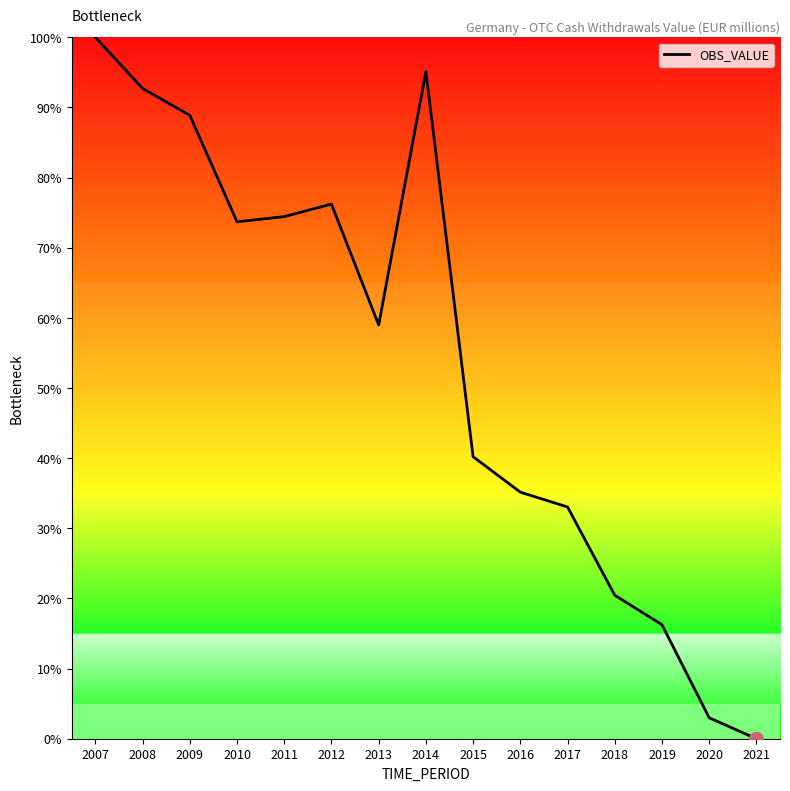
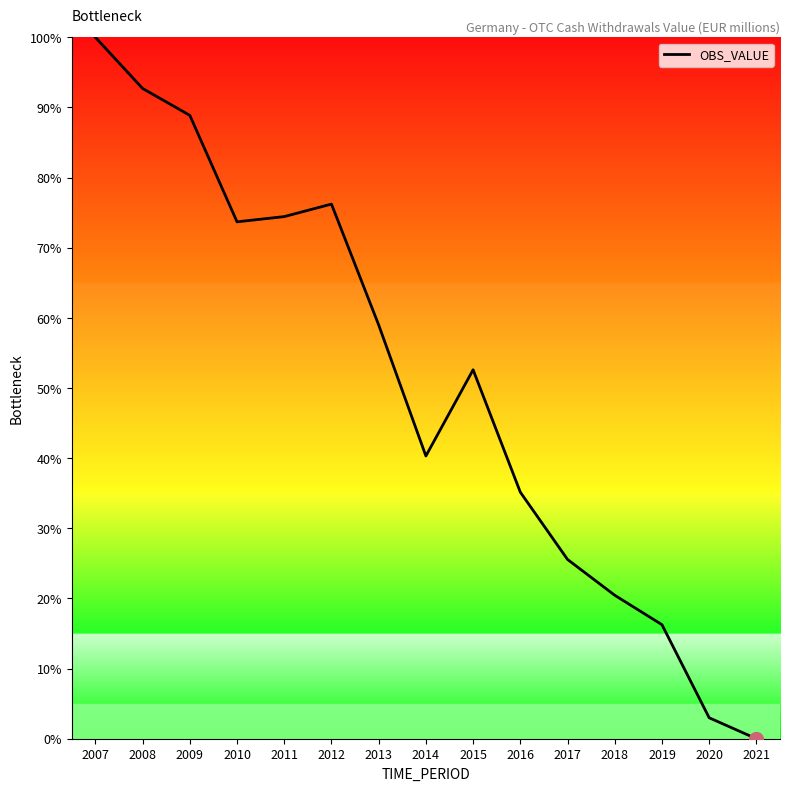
OBS_VALUE, 2014: 95% -> 40%
OBS_VALUE, 2015: 40% -> 53%
OBS_VALUE, 2017: 33% -> 26%
